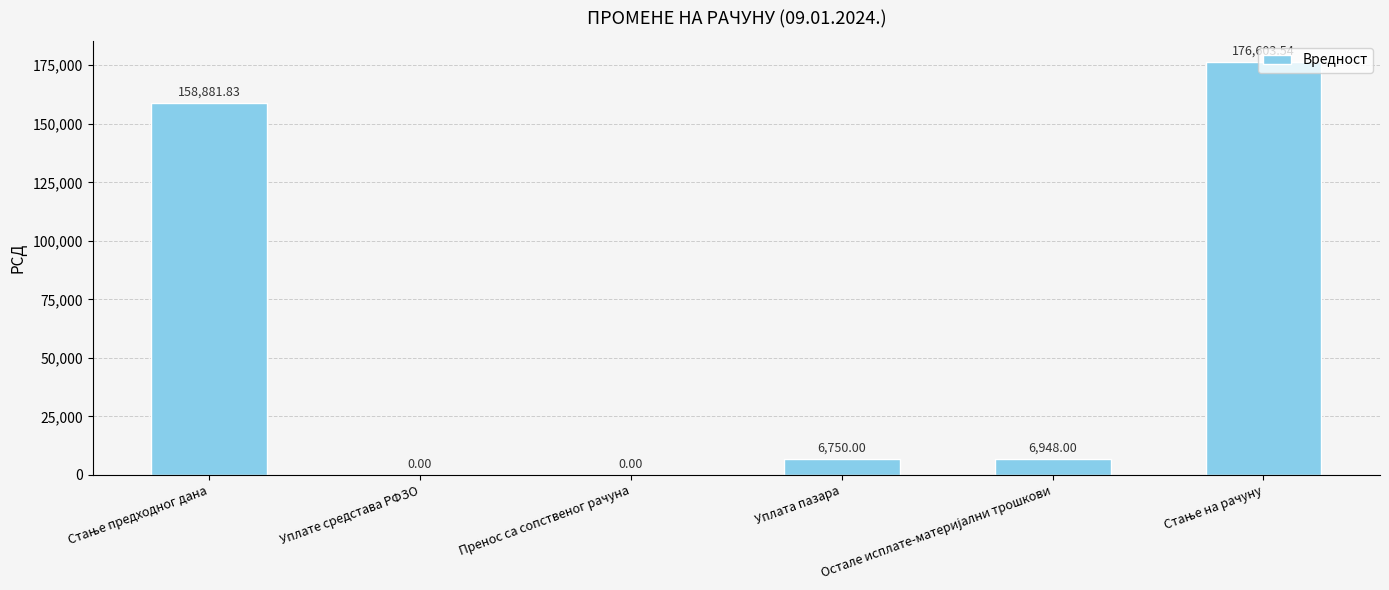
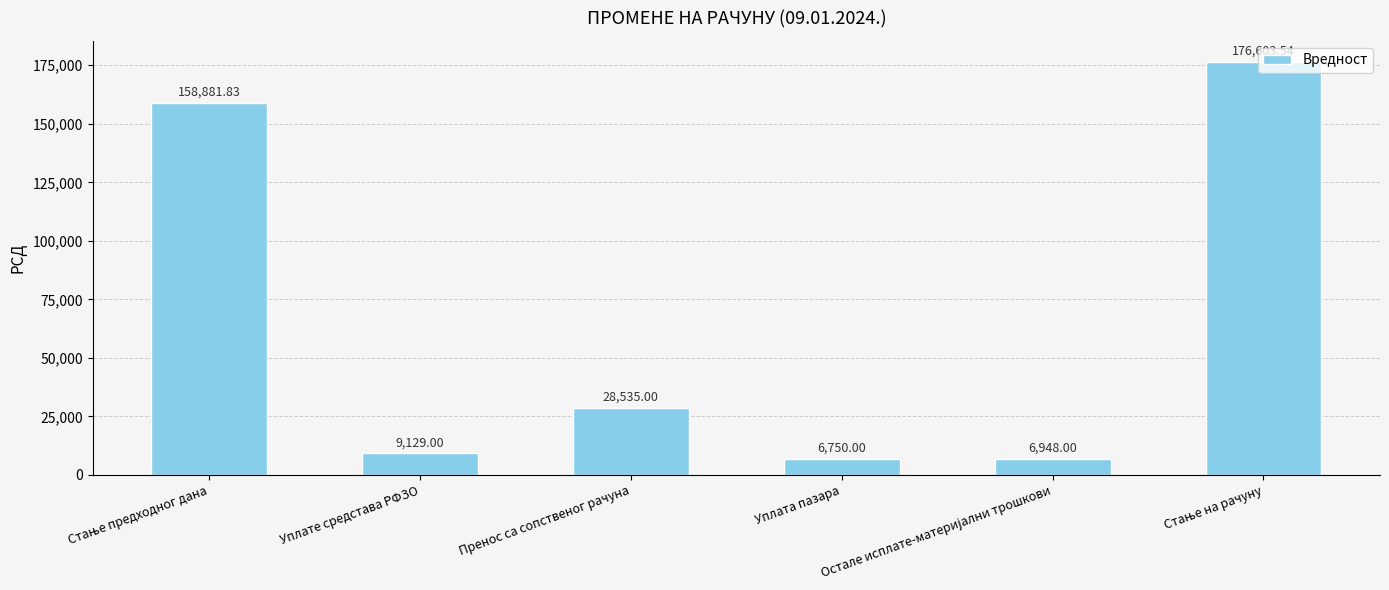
Уплате средстава РФЗО: 0.00 -> 9,129.00
Пренос са сопственог рачуна: 0.00 -> 28,535.00
